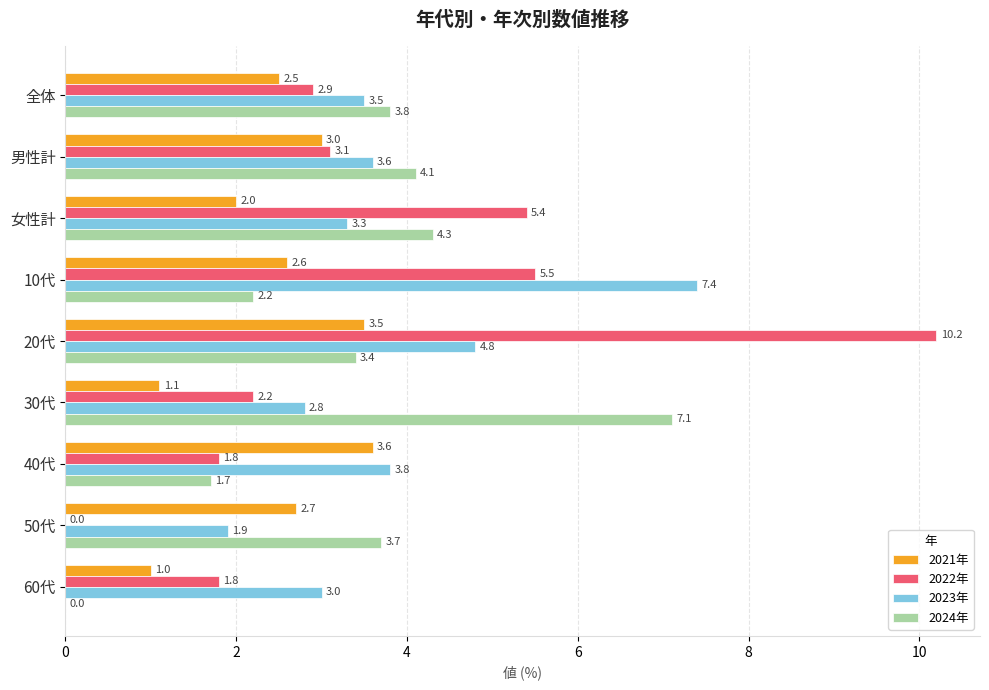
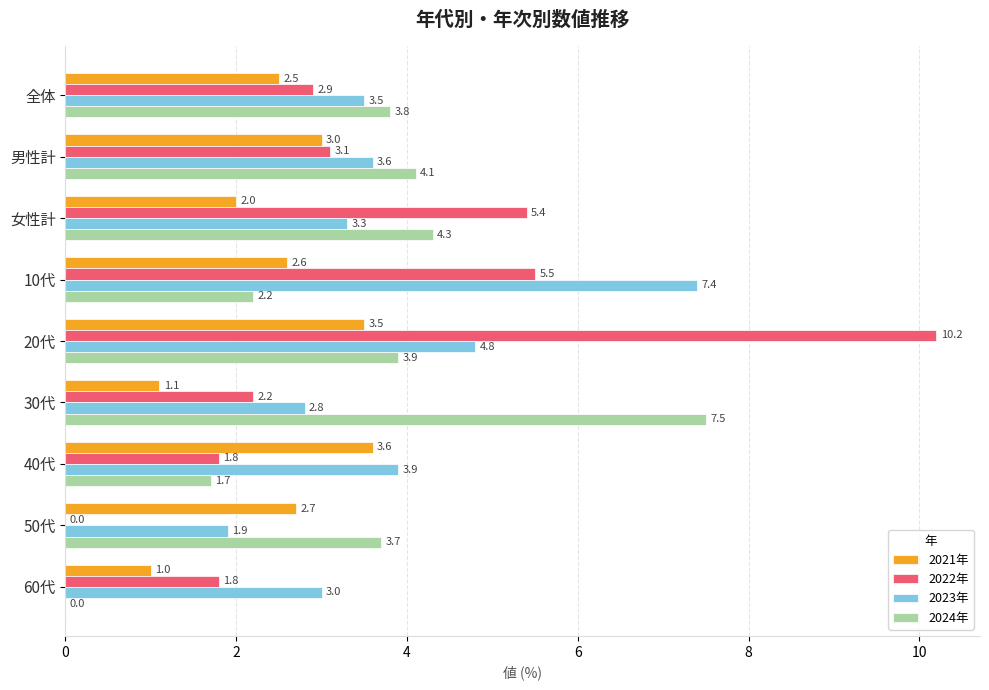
2024年, 20代: 3.4 -> 3.9
2024年, 30代: 7.1 -> 7.5
2023年, 40代: 3.8 -> 3.9
